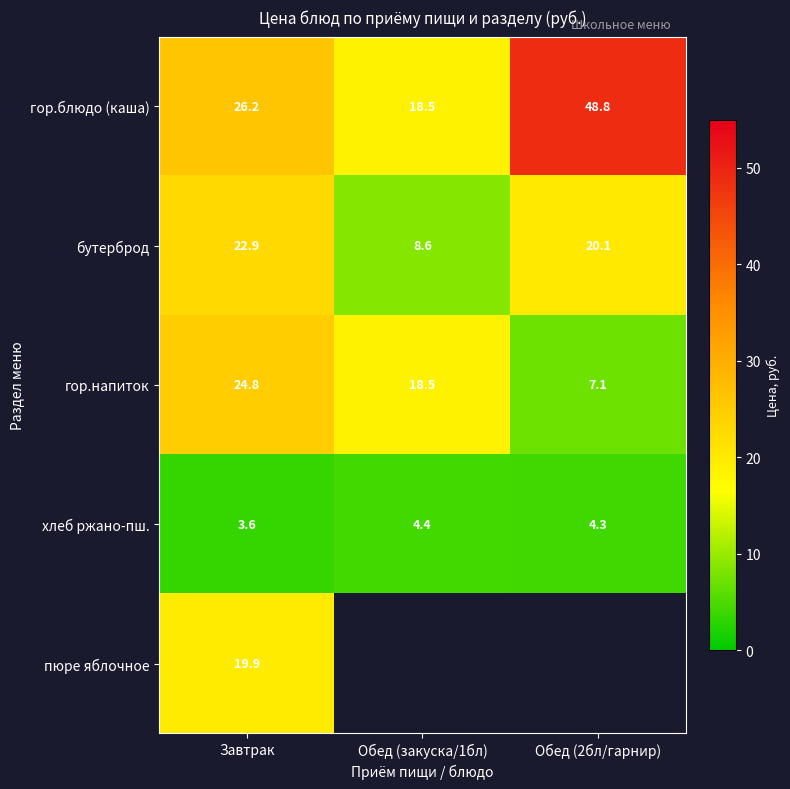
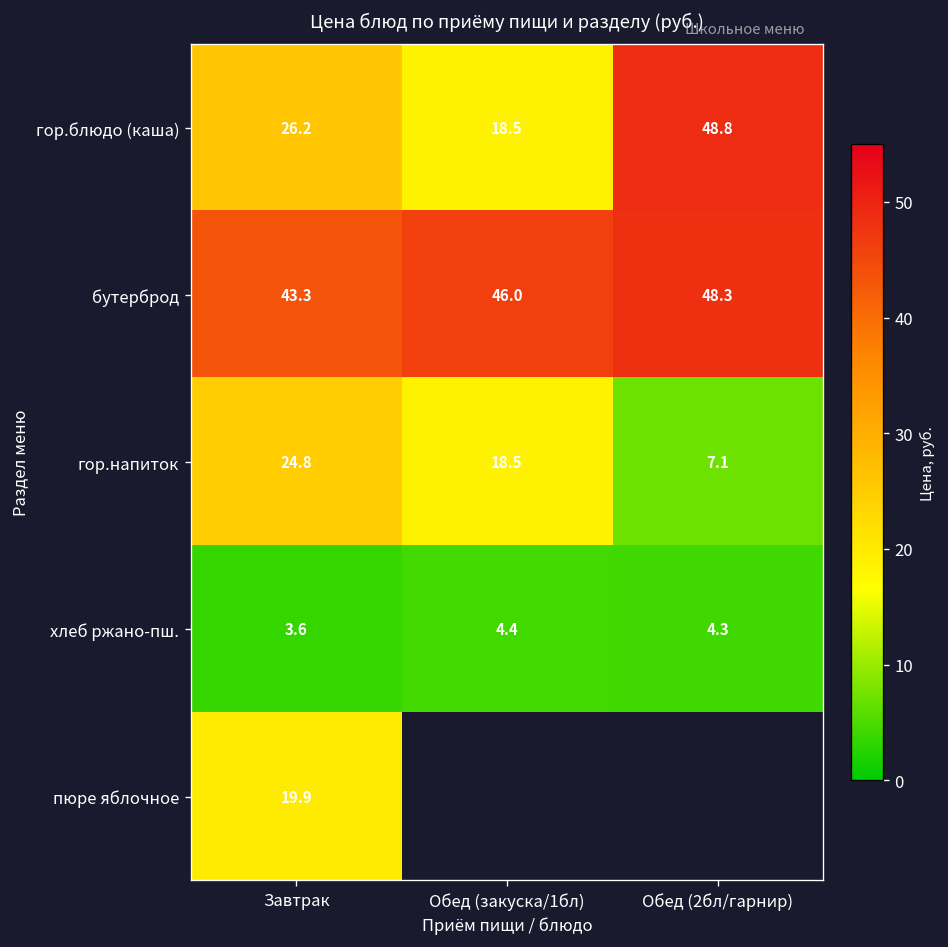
бутерброд, Завтрак: 22.9 -> 43.3
бутерброд, Обед (закуска/1бл): 8.6 -> 46.0
бутерброд, Обед (2бл/гарнир): 20.1 -> 48.3
